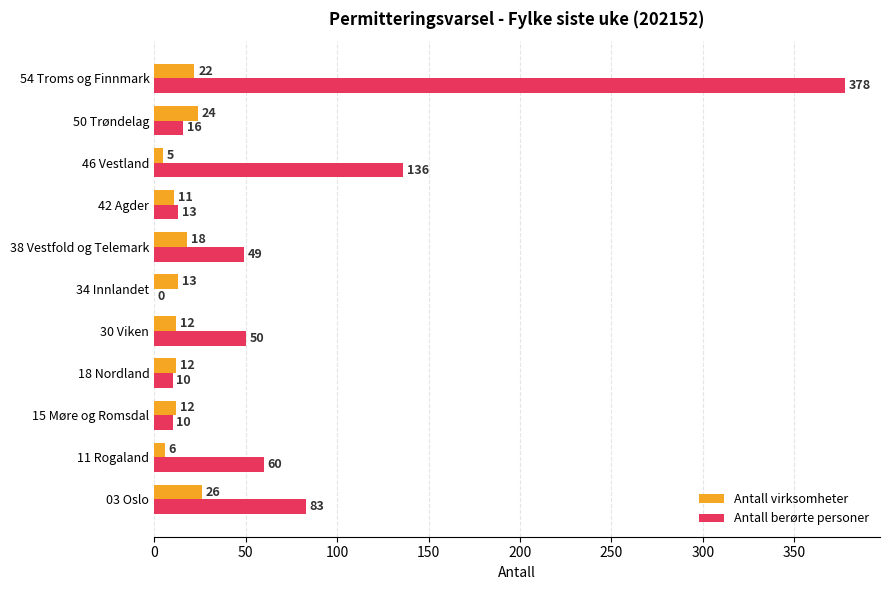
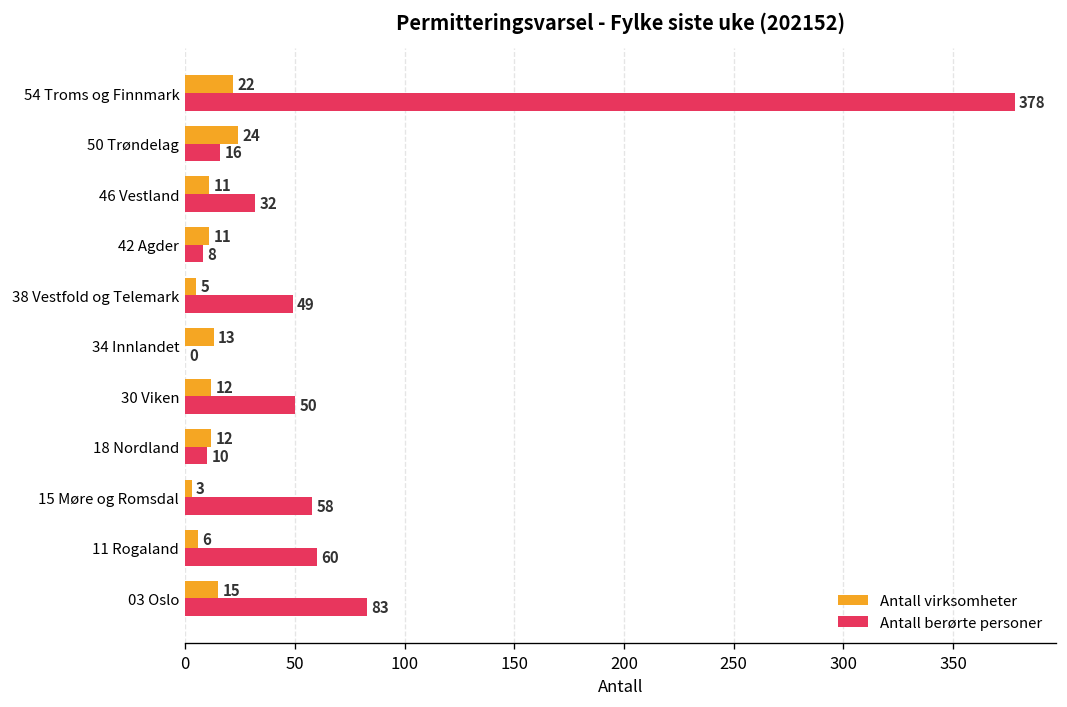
Antall virksomheter, 46 Vestland: 5 -> 11
Antall berørte personer, 46 Vestland: 136 -> 32
Antall berørte personer, 42 Agder: 13 -> 8
Antall virksomheter, 38 Vestfold og Telemark: 18 -> 5
Antall virksomheter, 15 Møre og Romsdal: 12 -> 3
Antall berørte personer, 15 Møre og Romsdal: 10 -> 58
Antall virksomheter, 03 Oslo: 26 -> 15
